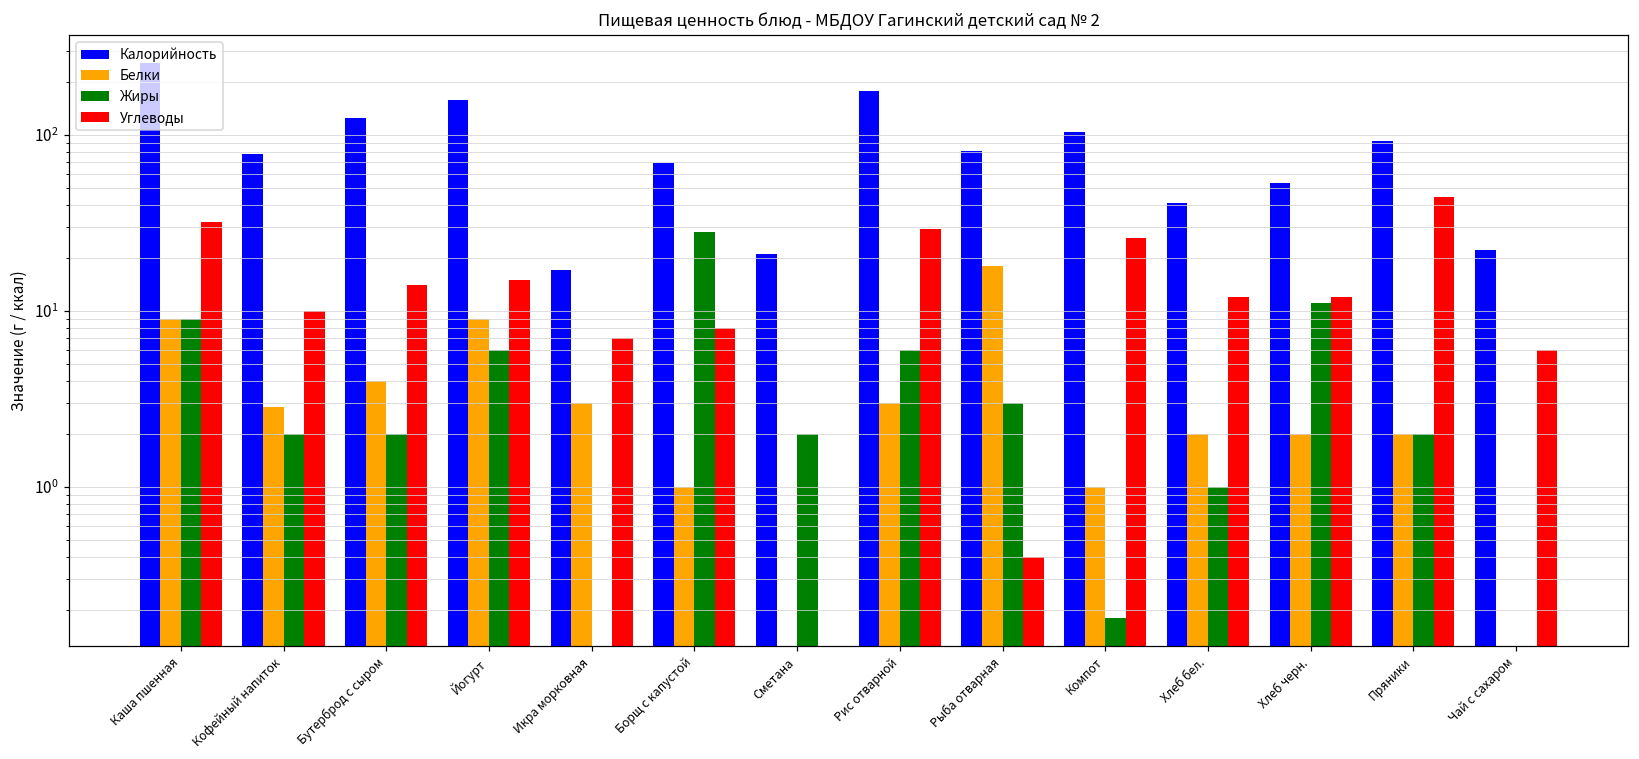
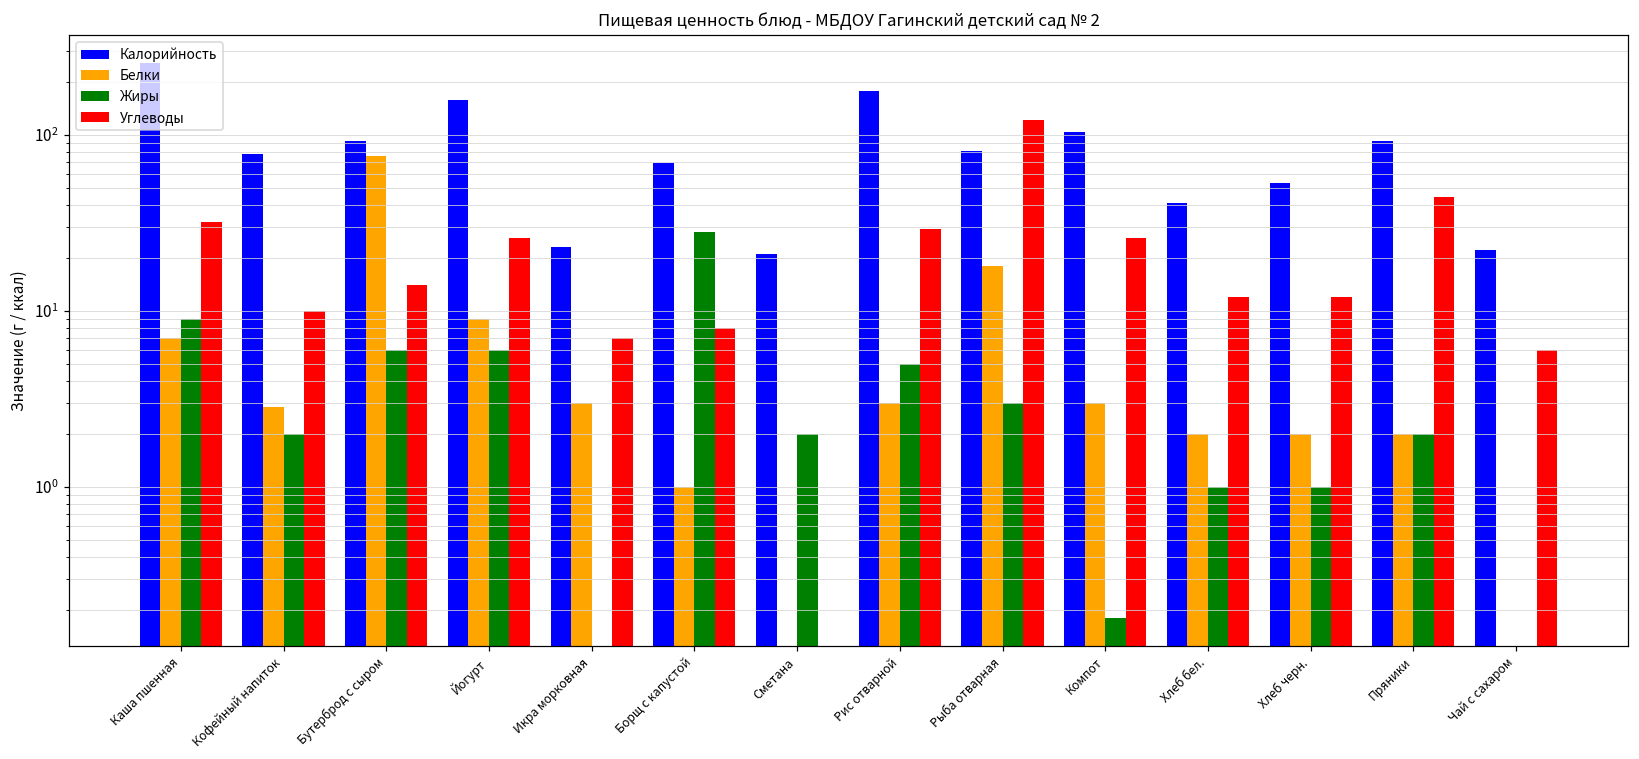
Белки, Каша пшенная: 9 -> 7
Калорийность, Бутерброд с сыром: 130 -> 90
Белки, Бутерброд с сыром: 4 -> 80
Жиры, Бутерброд с сыром: 2 -> 6
Углеводы, Йогурт: 15 -> 26
Калорийность, Икра морковная: 17 -> 23
Жиры, Рис отварной: 6 -> 5
Углеводы, Рыба отварная: 0.4 -> 120
Белки, Компот: 1 -> 3
Жиры, Хлеб черн.: 11 -> 1
